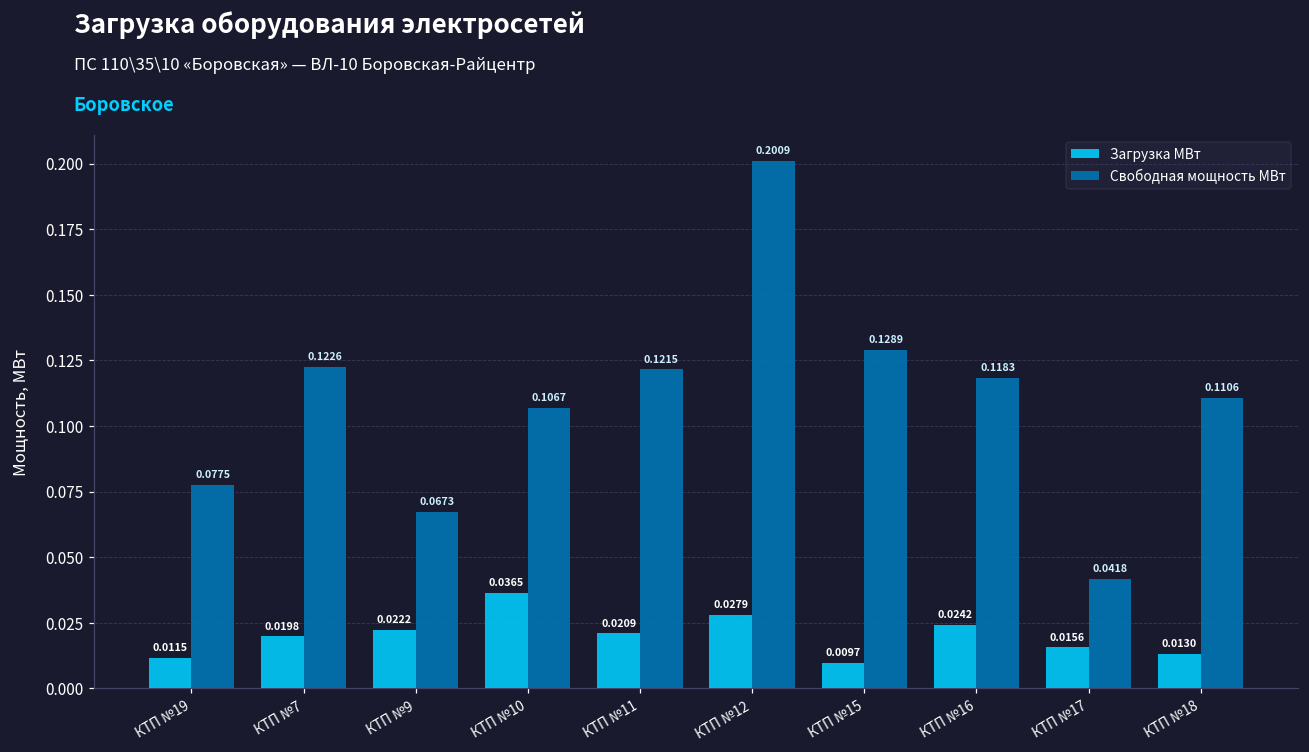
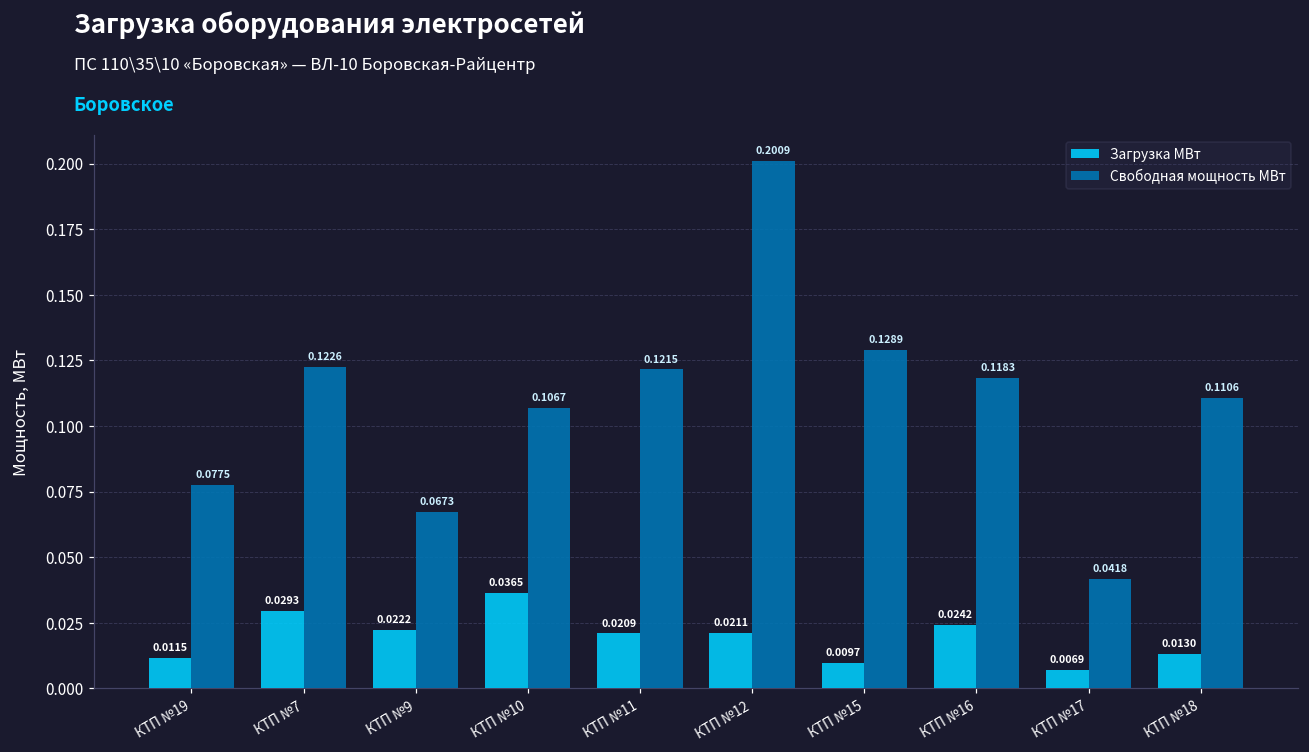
Загрузка МВт, КТП №7: 0.0198 -> 0.0293
Загрузка МВт, КТП №12: 0.0279 -> 0.0211
Загрузка МВт, КТП №17: 0.0156 -> 0.0069
